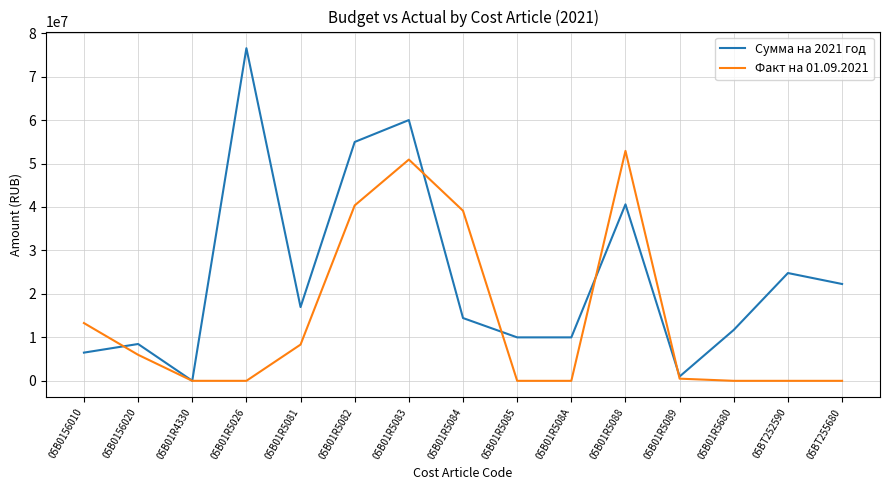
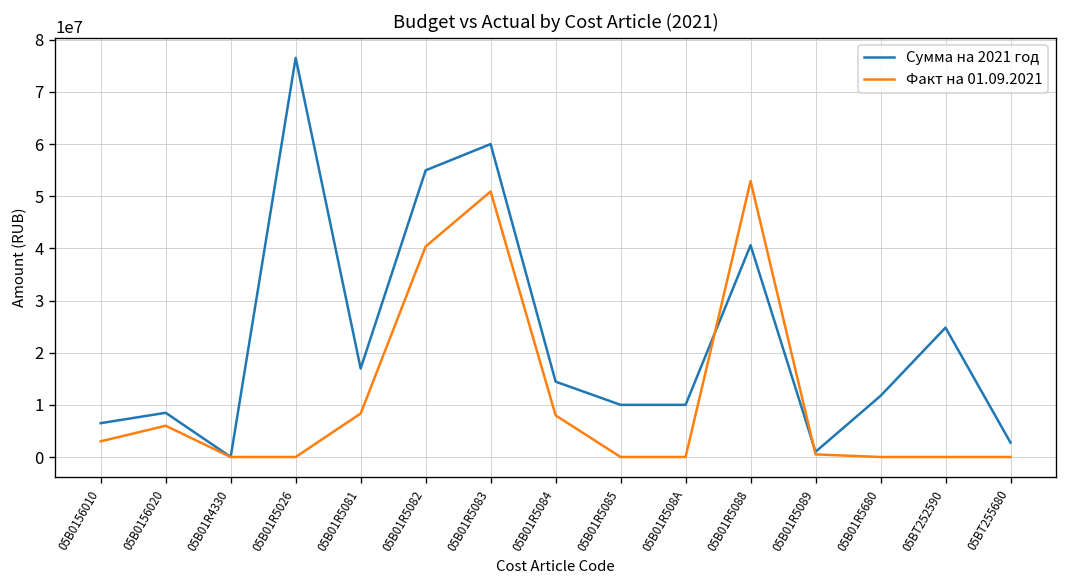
Факт на 01.09.2021, 05В0156010: 13000000 -> 3000000
Факт на 01.09.2021, 05В01R5084: 39000000 -> 8000000
Сумма на 2021 год, 05ВТ255680: 22000000 -> 3000000
